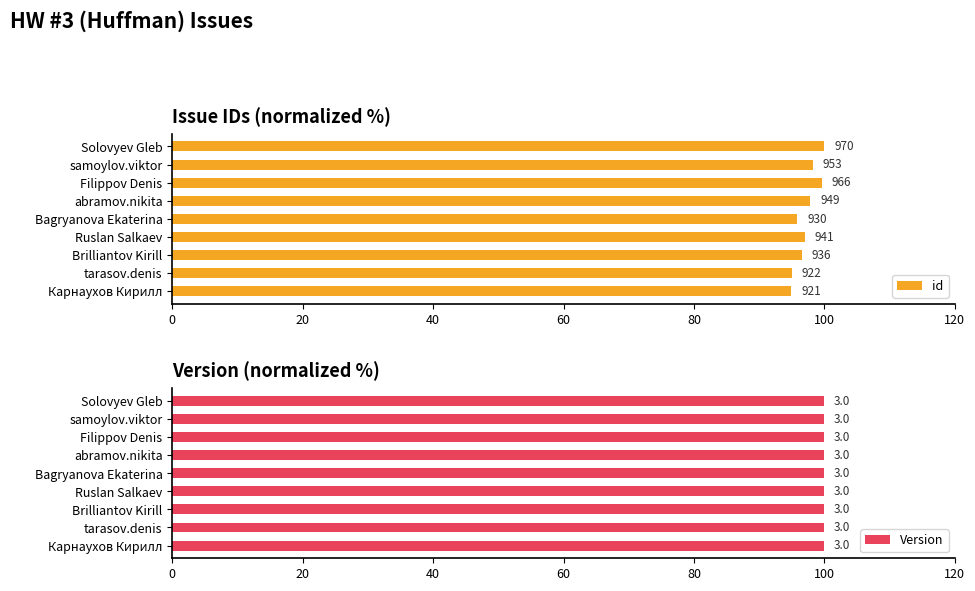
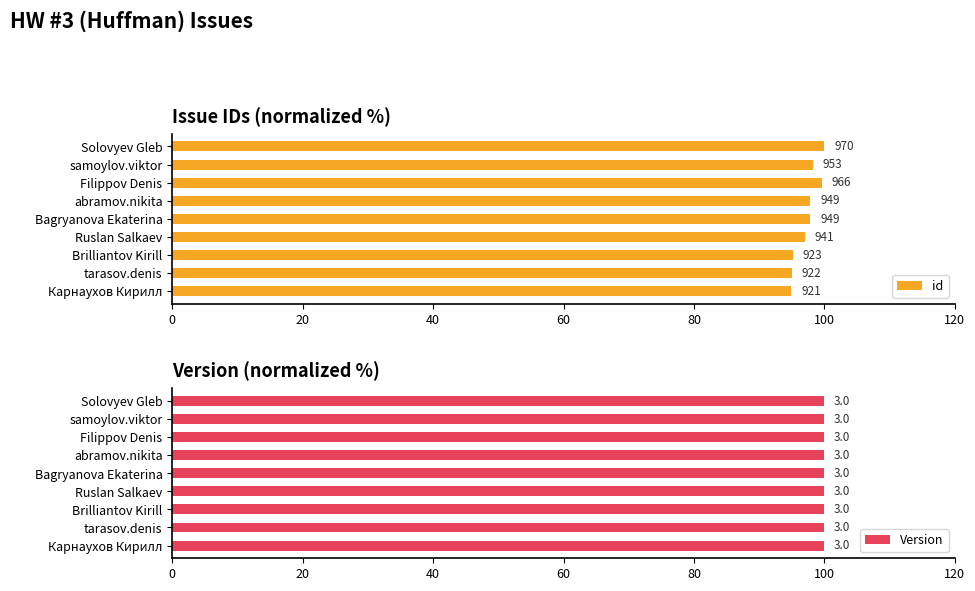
Issue IDs (normalized %), Bagryanova Ekaterina: 930 -> 949
Issue IDs (normalized %), Brilliantov Kirill: 936 -> 923
